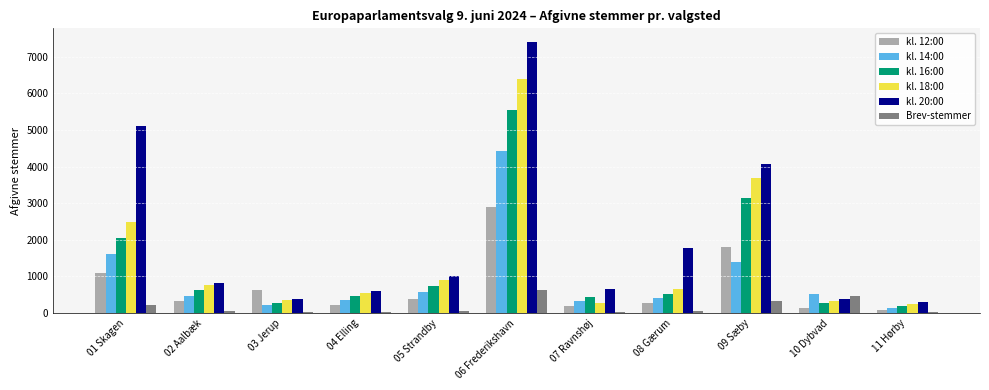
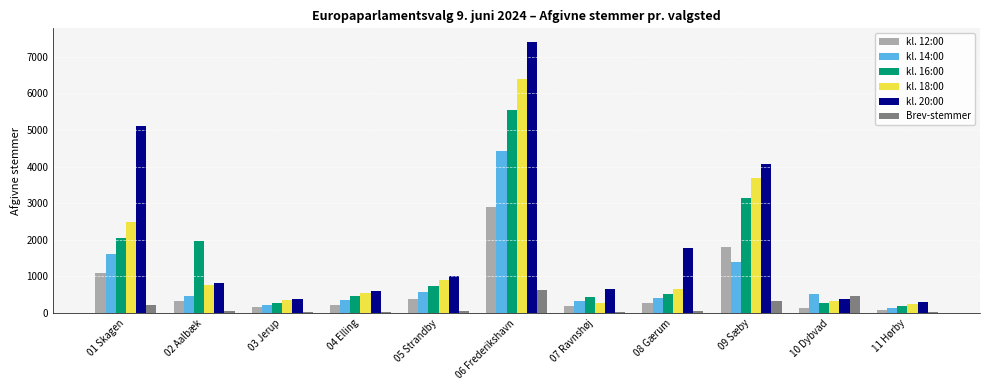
kl. 16:00, 02 Aalbæk: 600 -> 2000
kl. 12:00, 03 Jerup: 600 -> 200
